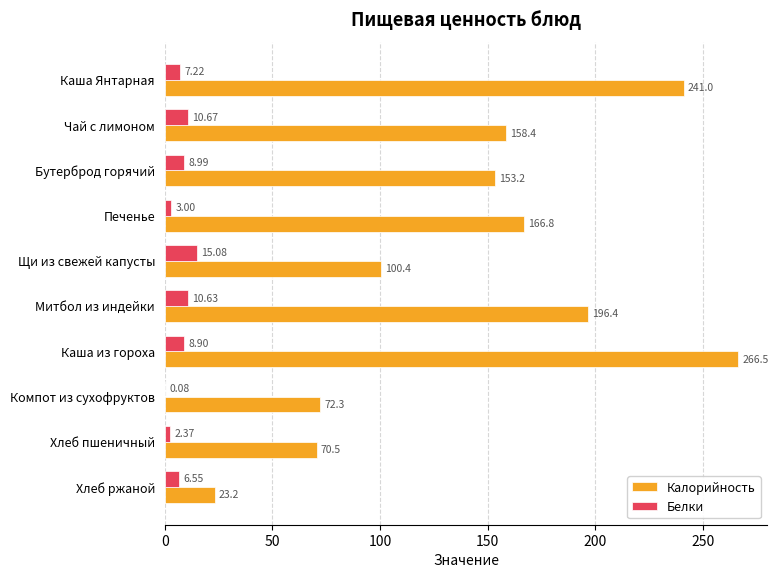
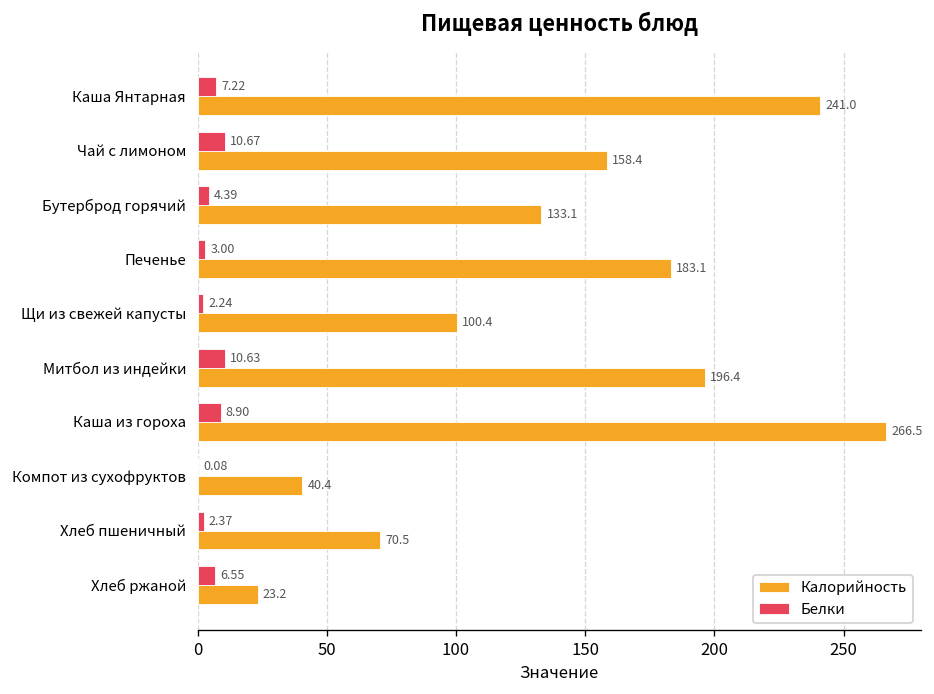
Белки, Бутерброд горячий: 8.99 -> 4.39
Калорийность, Бутерброд горячий: 153.2 -> 133.1
Калорийность, Печенье: 166.8 -> 183.1
Белки, Щи из свежей капусты: 15.08 -> 2.24
Калорийность, Компот из сухофруктов: 72.3 -> 40.4
